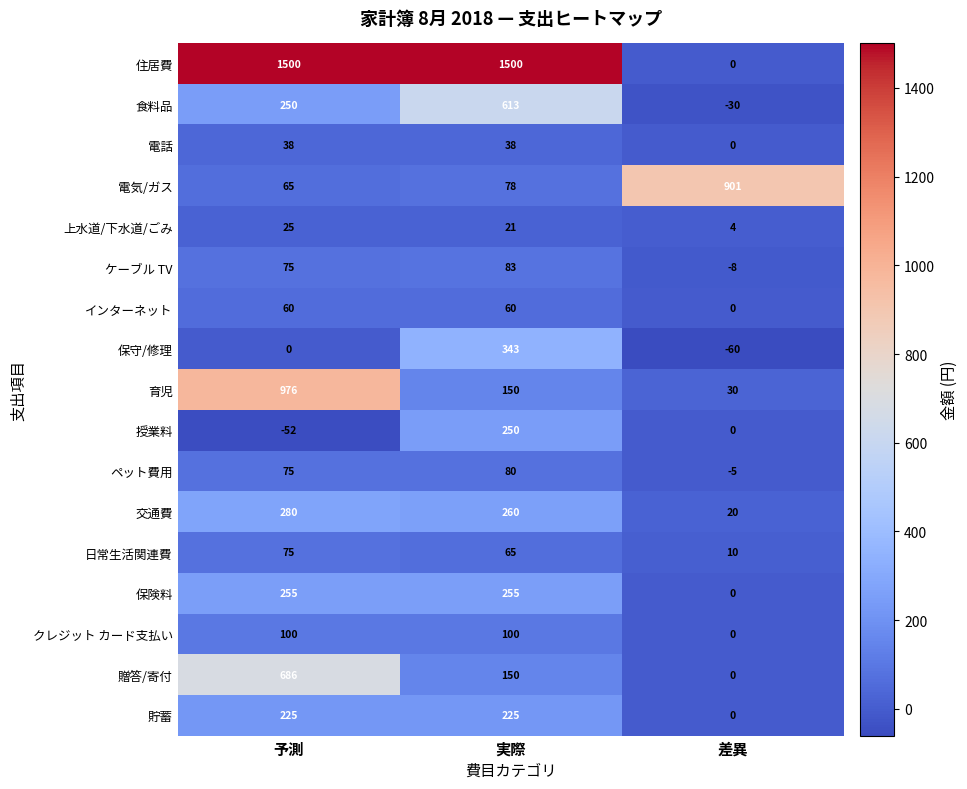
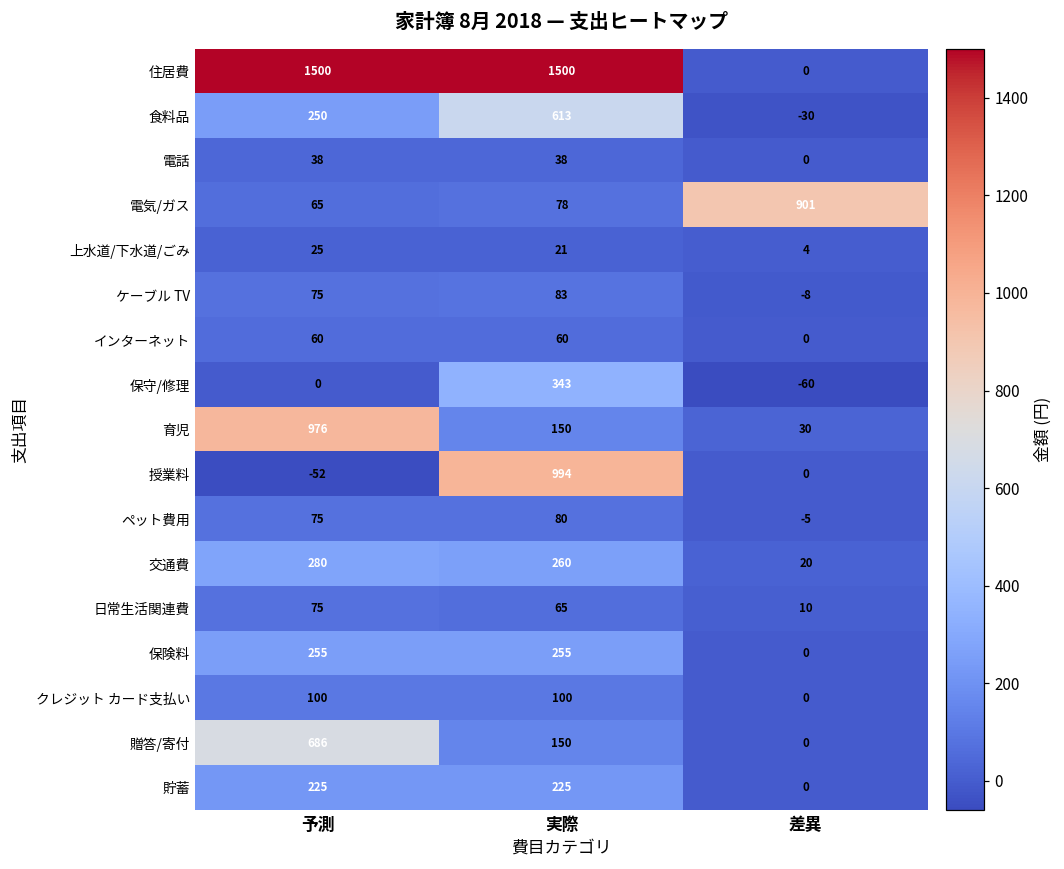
授業料, 実際: 250 -> 994
